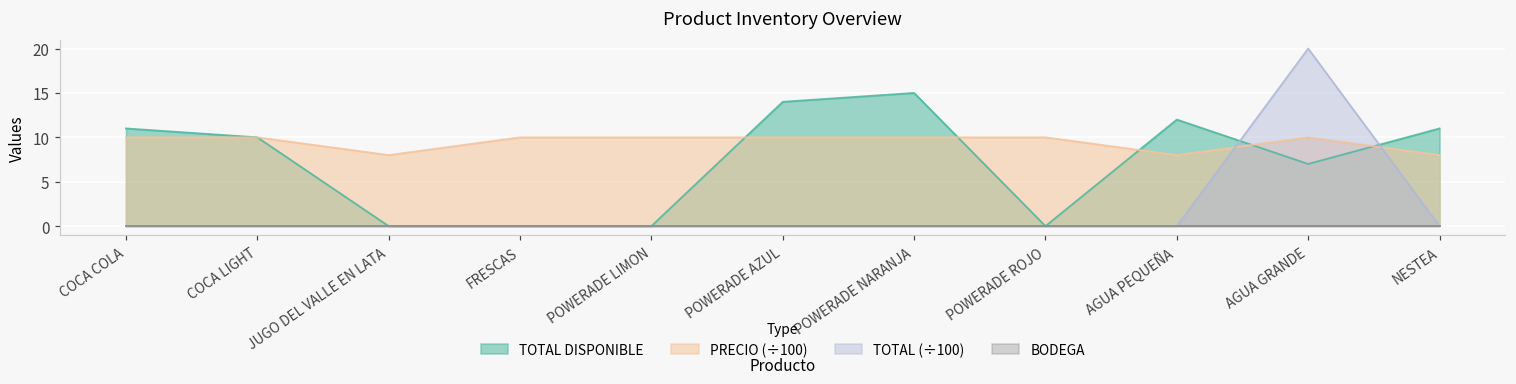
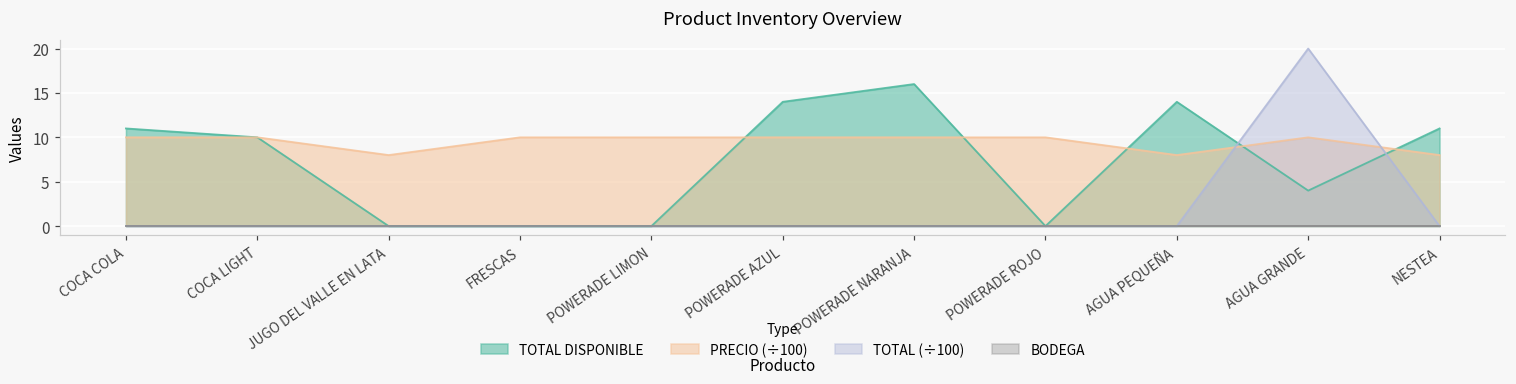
TOTAL DISPONIBLE, POWERADE NARANJA: 15 -> 16
TOTAL DISPONIBLE, AGUA PEQUEÑA: 12 -> 14
TOTAL DISPONIBLE, AGUA GRANDE: 7 -> 4
